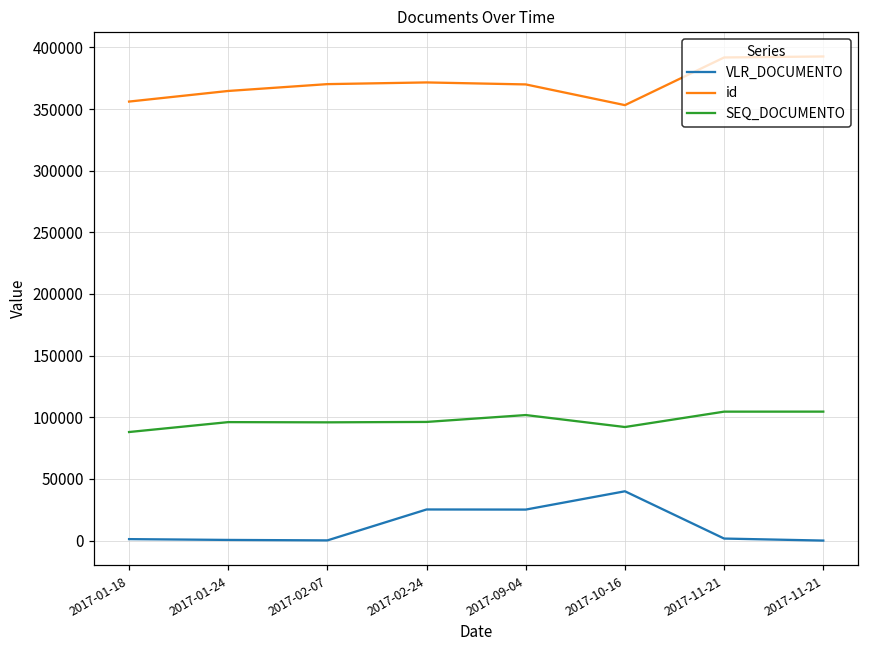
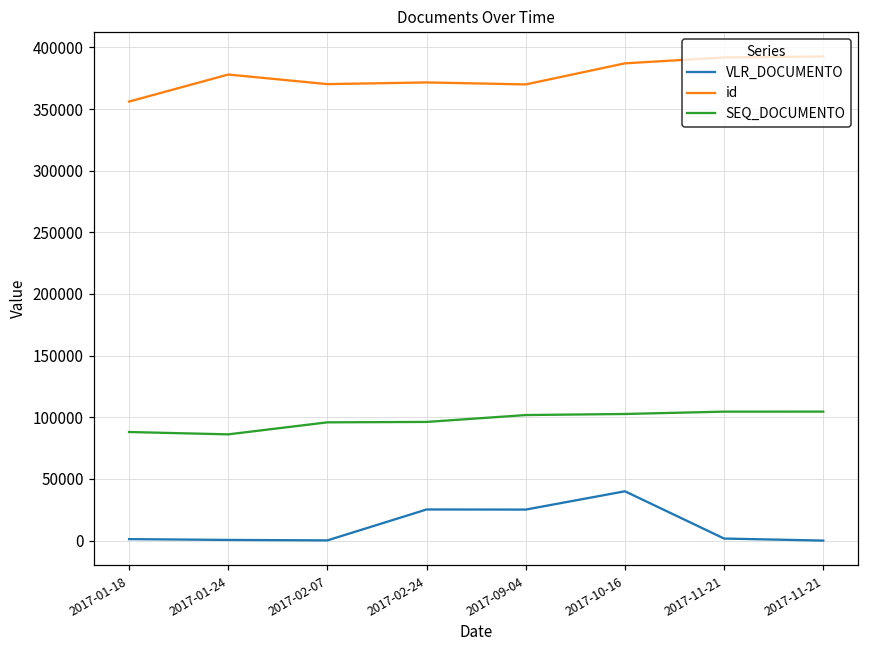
id, 2017-01-24: 365000 -> 378000
SEQ_DOCUMENTO, 2017-01-24: 96000 -> 86000
id, 2017-10-16: 353000 -> 387000
SEQ_DOCUMENTO, 2017-10-16: 92000 -> 103000
